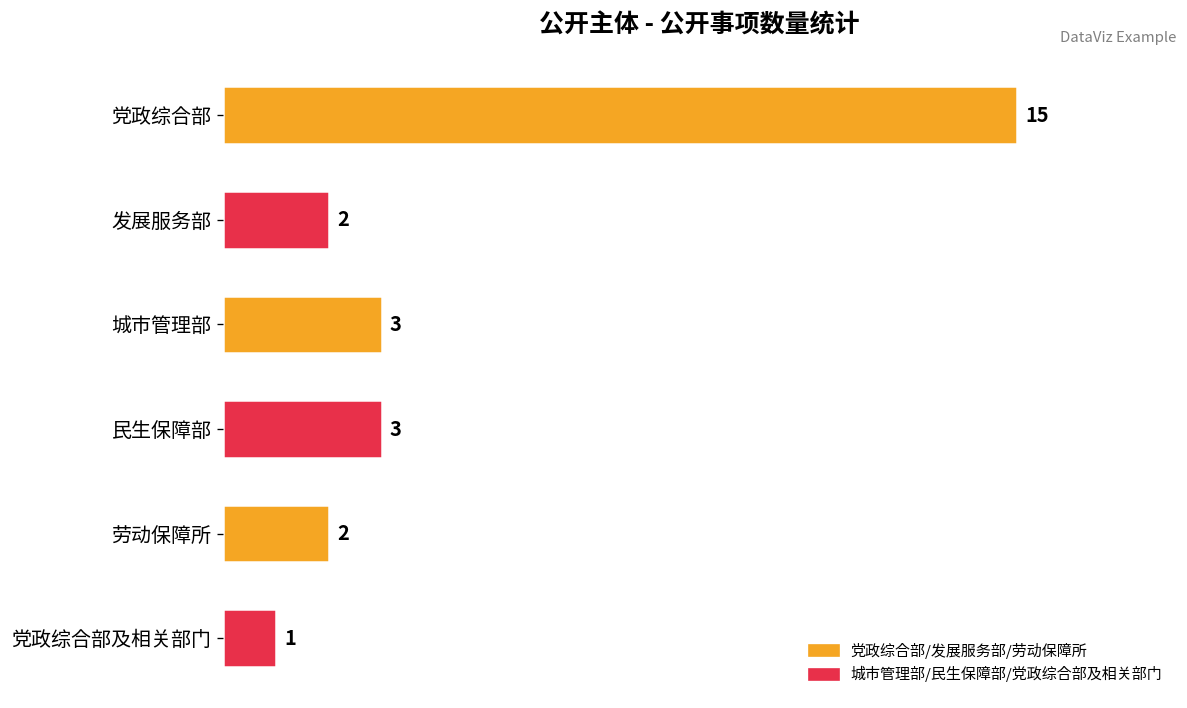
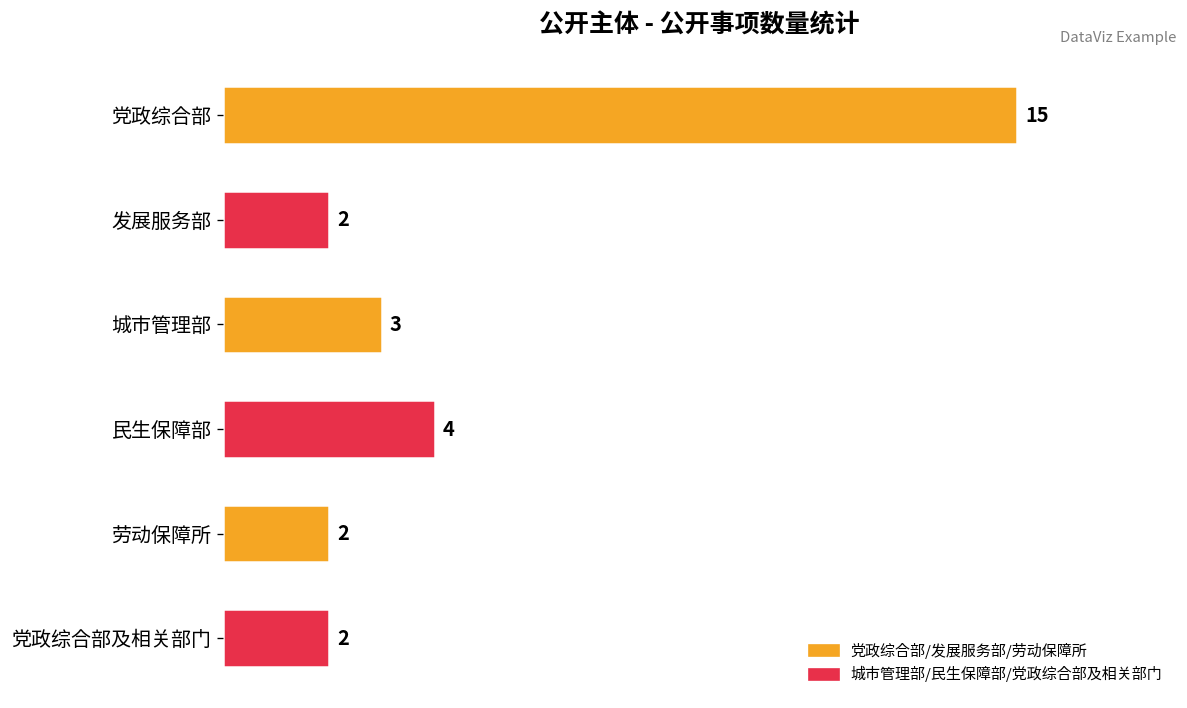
民生保障部: 3 -> 4
党政综合部及相关部门: 1 -> 2
